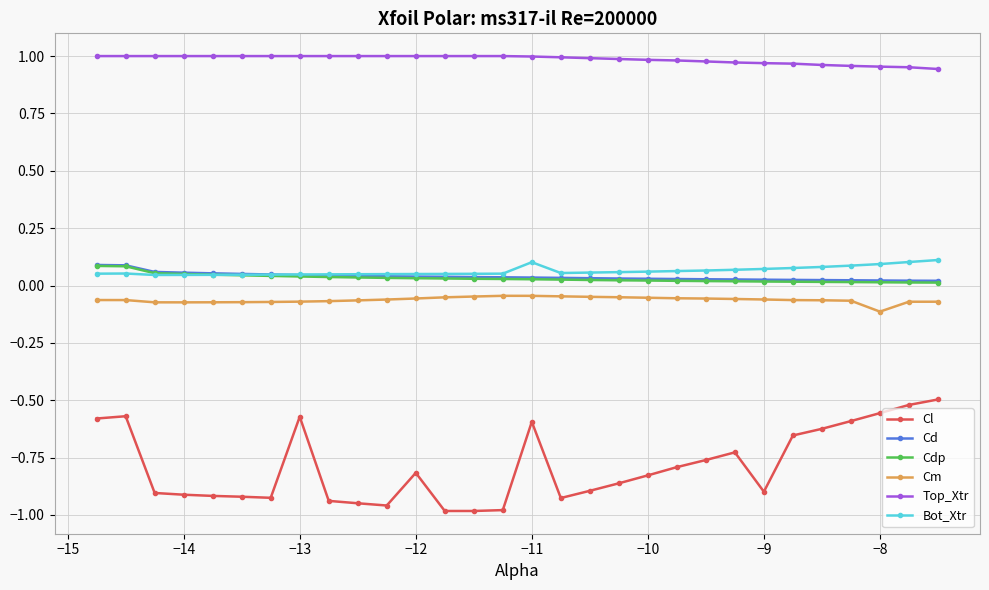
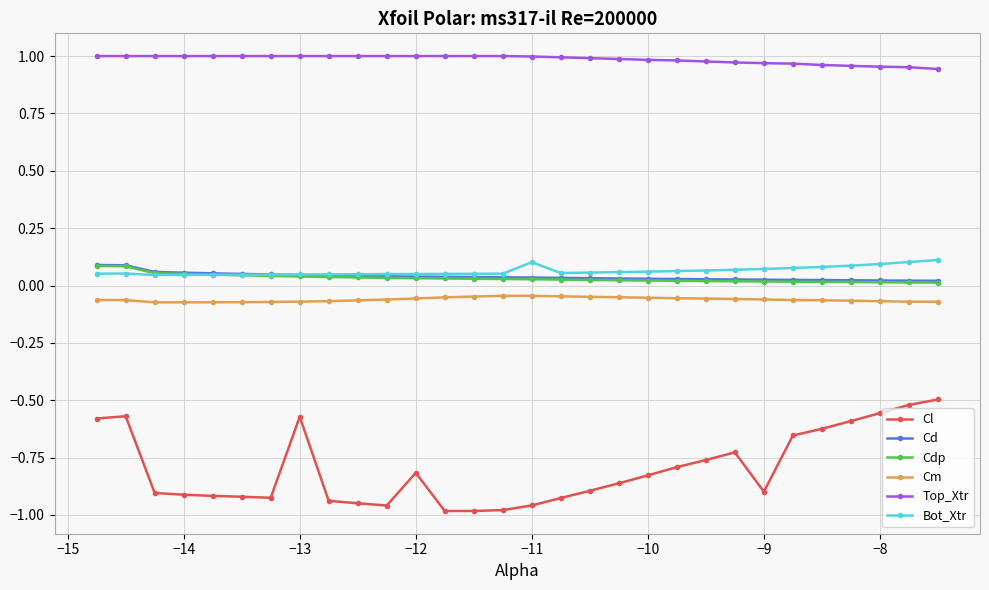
Cl, −11: -0.59 -> -0.96
Cm, −8: -0.11 -> -0.07
